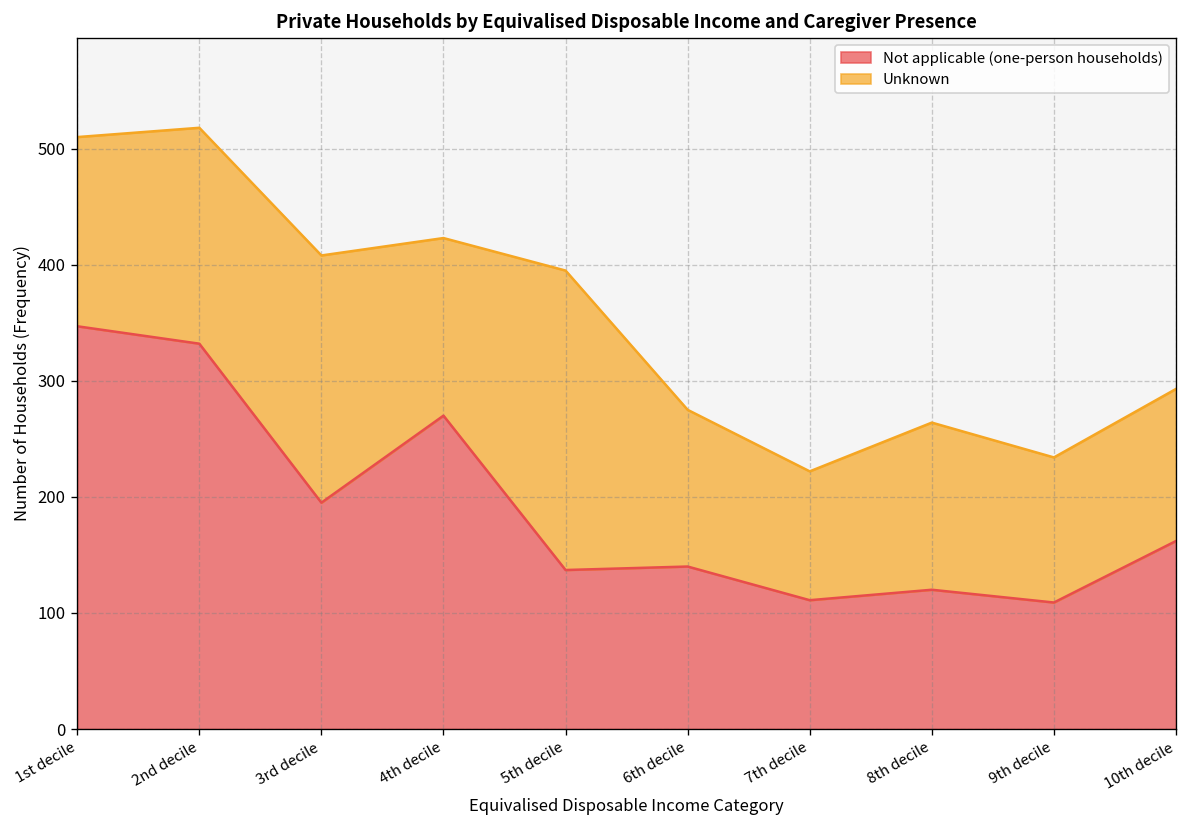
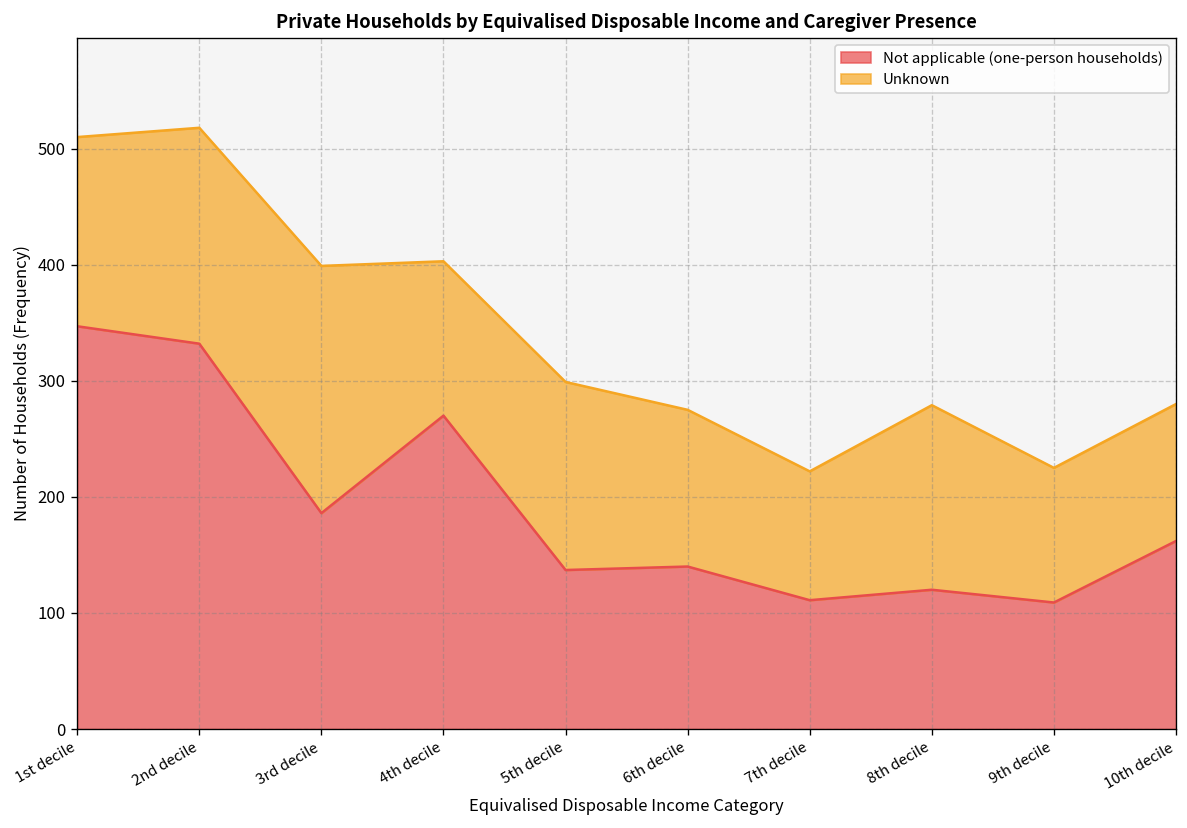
Not applicable (one-person households), 3rd decile: 200 -> 190
Unknown, 4th decile: 150 -> 130
Unknown, 5th decile: 260 -> 160
Unknown, 8th decile: 140 -> 160
Unknown, 9th decile: 130 -> 120
Unknown, 10th decile: 130 -> 120
